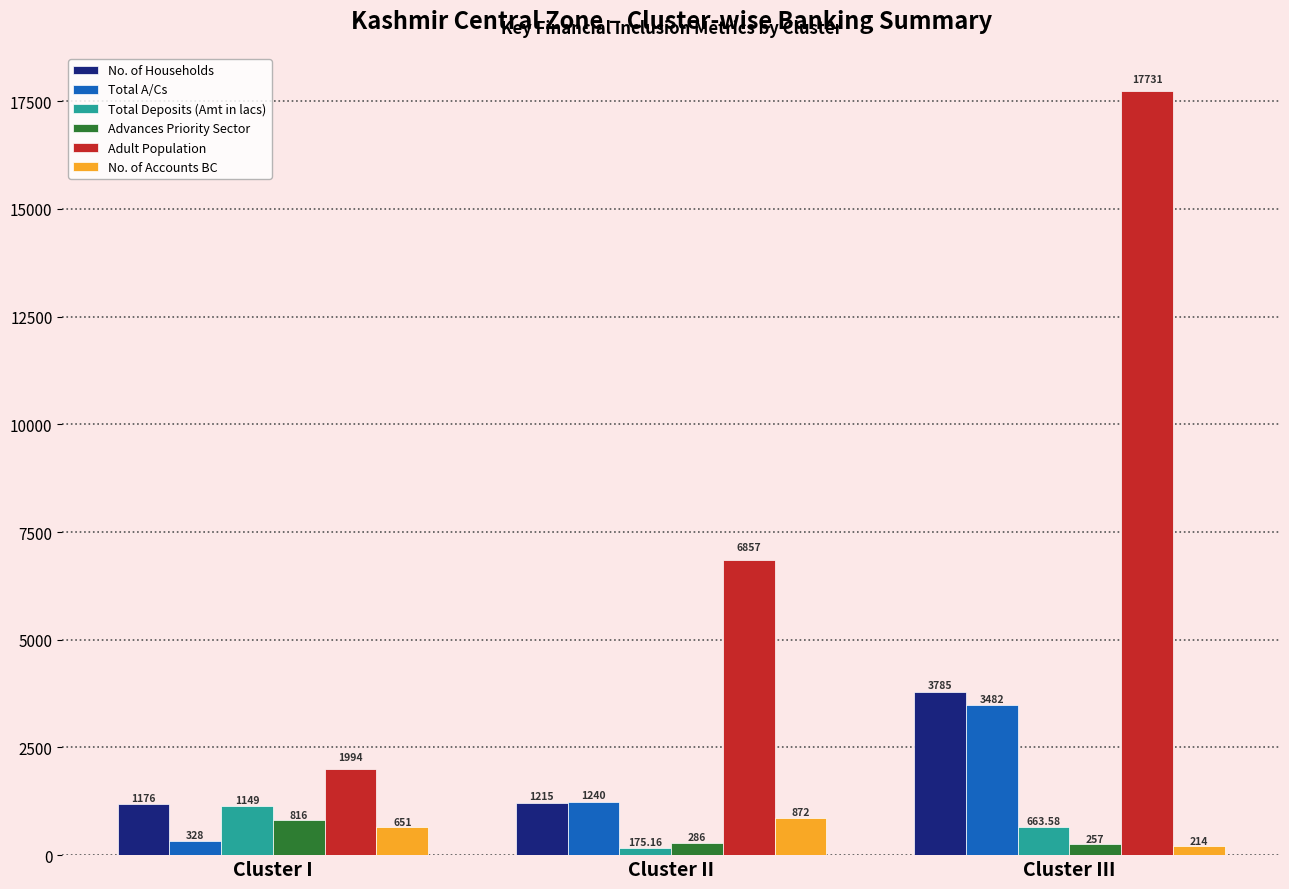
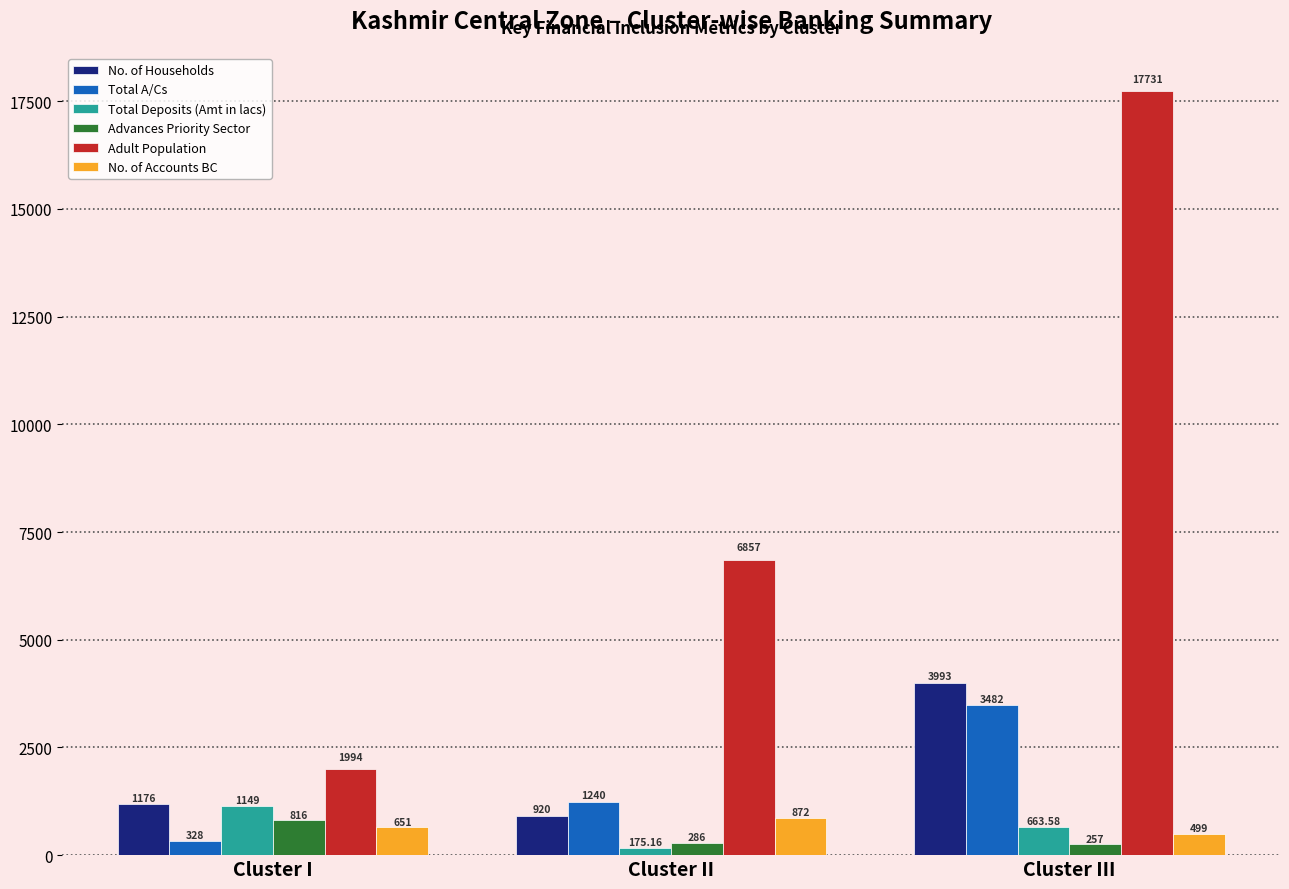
No. of Households, Cluster II: 1215 -> 920
No. of Households, Cluster III: 3785 -> 3993
No. of Accounts BC, Cluster III: 214 -> 499
